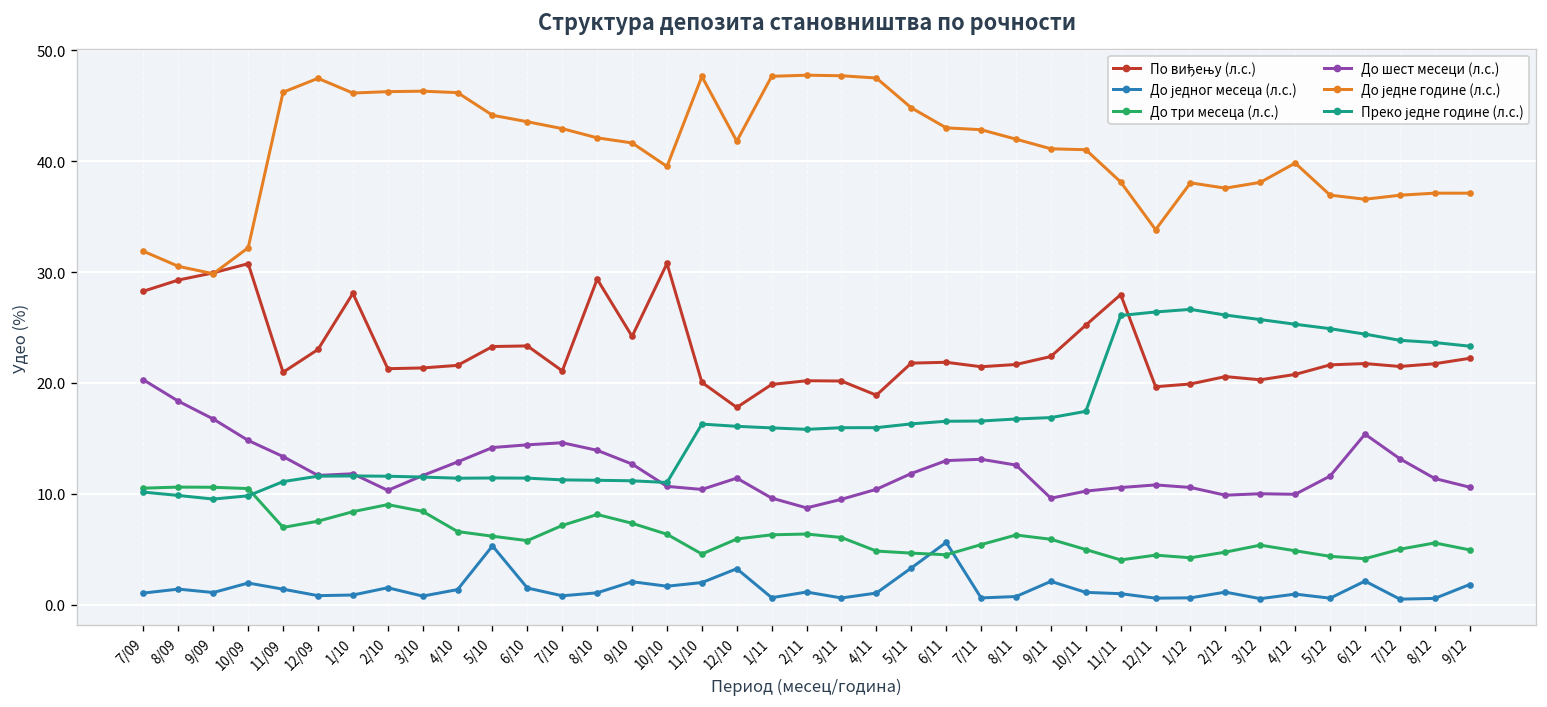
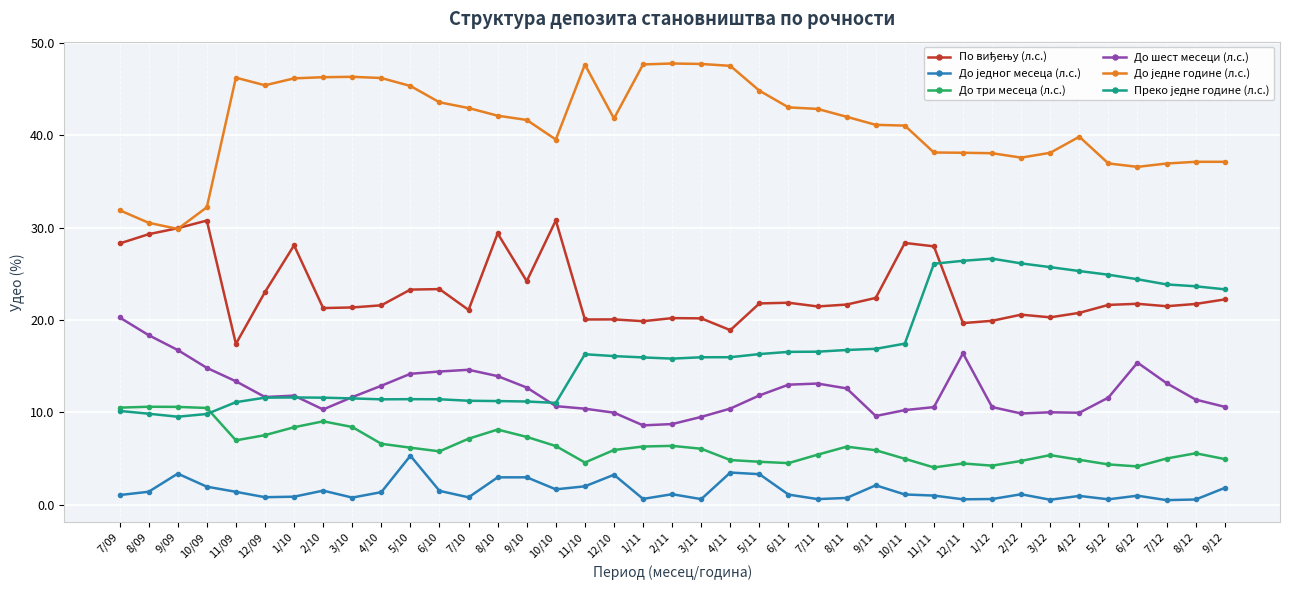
До једног месеца (л.с.), 9/09: 1 -> 3
По виђењу (л.с.), 11/09: 21 -> 17
До једне године (л.с.), 12/09: 47 -> 45
До једне године (л.с.), 5/10: 44 -> 45
До једног месеца (л.с.), 8/10: 1 -> 3
До једног месеца (л.с.), 9/10: 2 -> 3
По виђењу (л.с.), 12/10: 18 -> 20
До шест месеци (л.с.), 12/10: 11 -> 10
До шест месеци (л.с.), 1/11: 10 -> 9
До једног месеца (л.с.), 4/11: 1 -> 3
До једног месеца (л.с.), 6/11: 6 -> 1
По виђењу (л.с.), 10/11: 25 -> 28
До шест месеци (л.с.), 12/11: 11 -> 16
До једне године (л.с.), 12/11: 34 -> 38
До једног месеца (л.с.), 6/12: 2 -> 1
